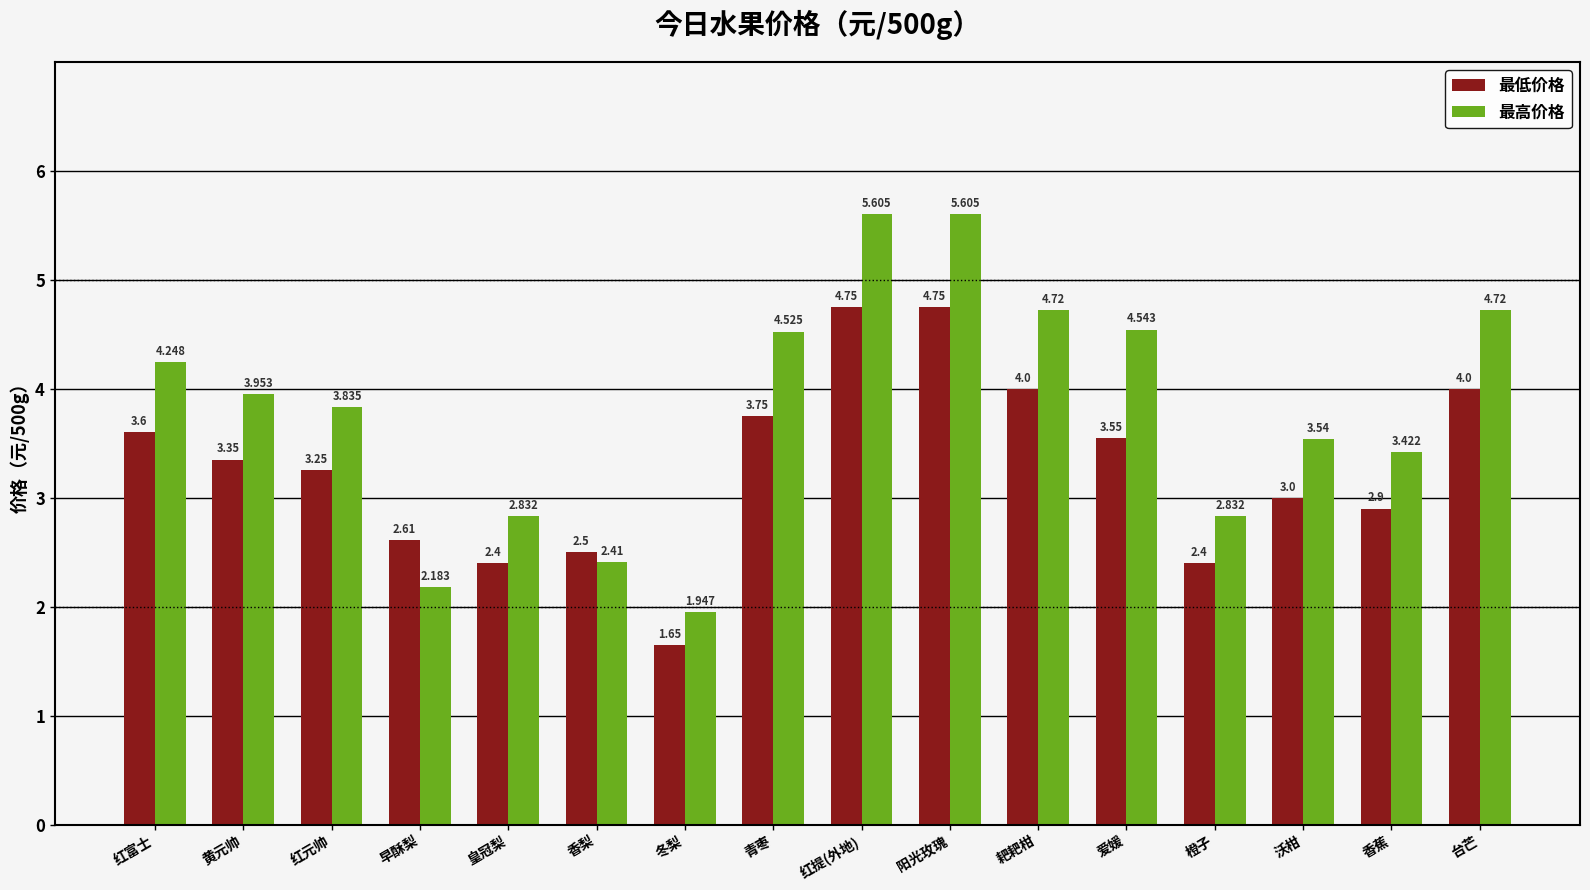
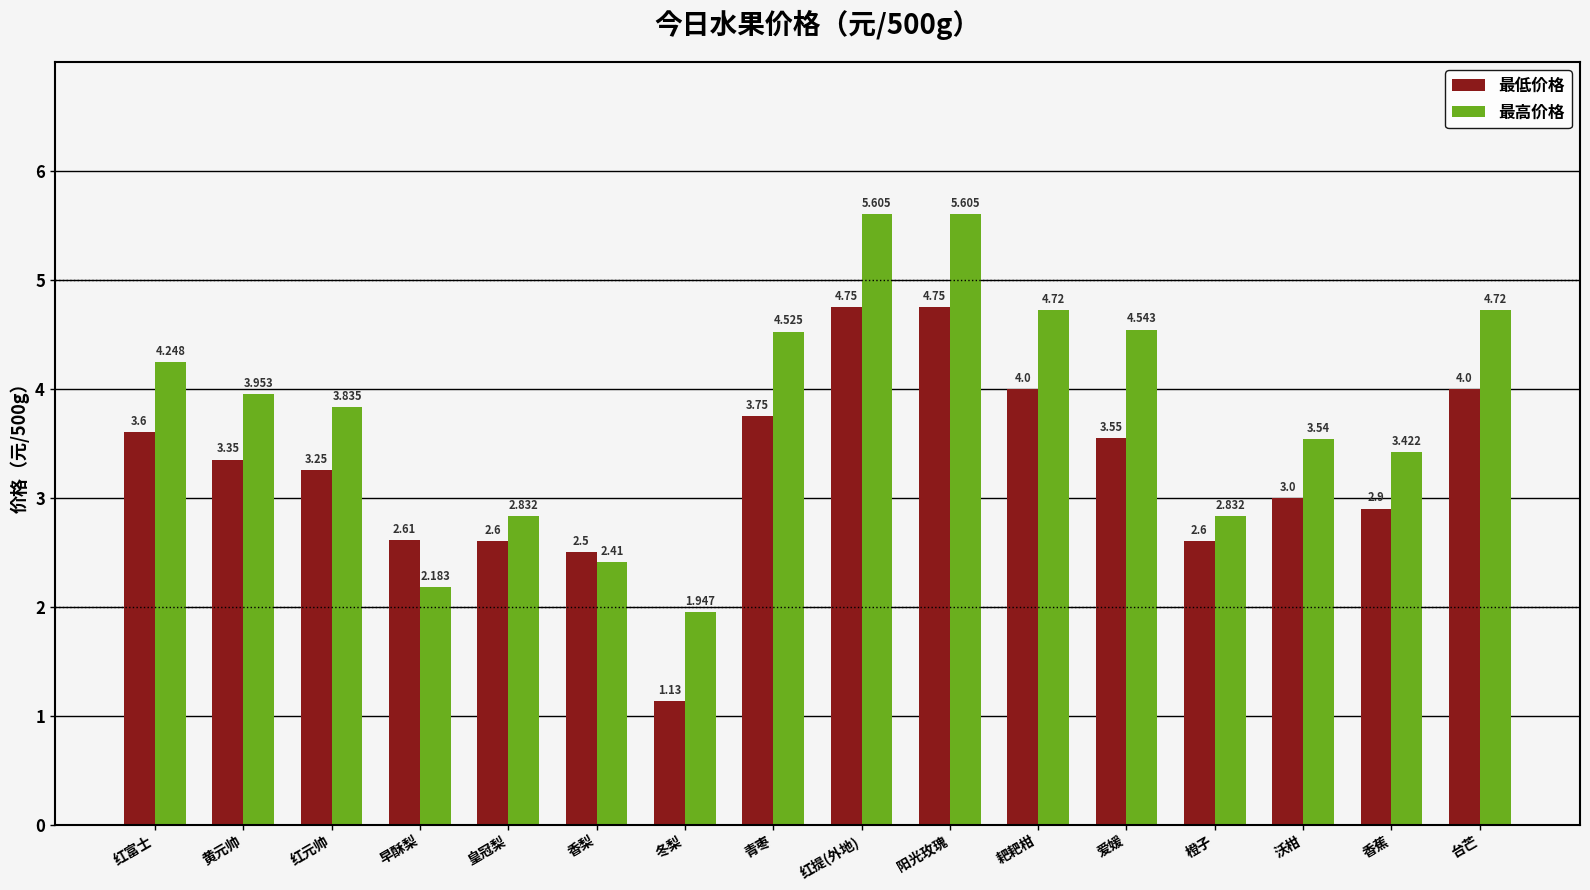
最低价格, 皇冠梨: 2.4 -> 2.6
最低价格, 冬梨: 1.65 -> 1.13
最低价格, 橙子: 2.4 -> 2.6
